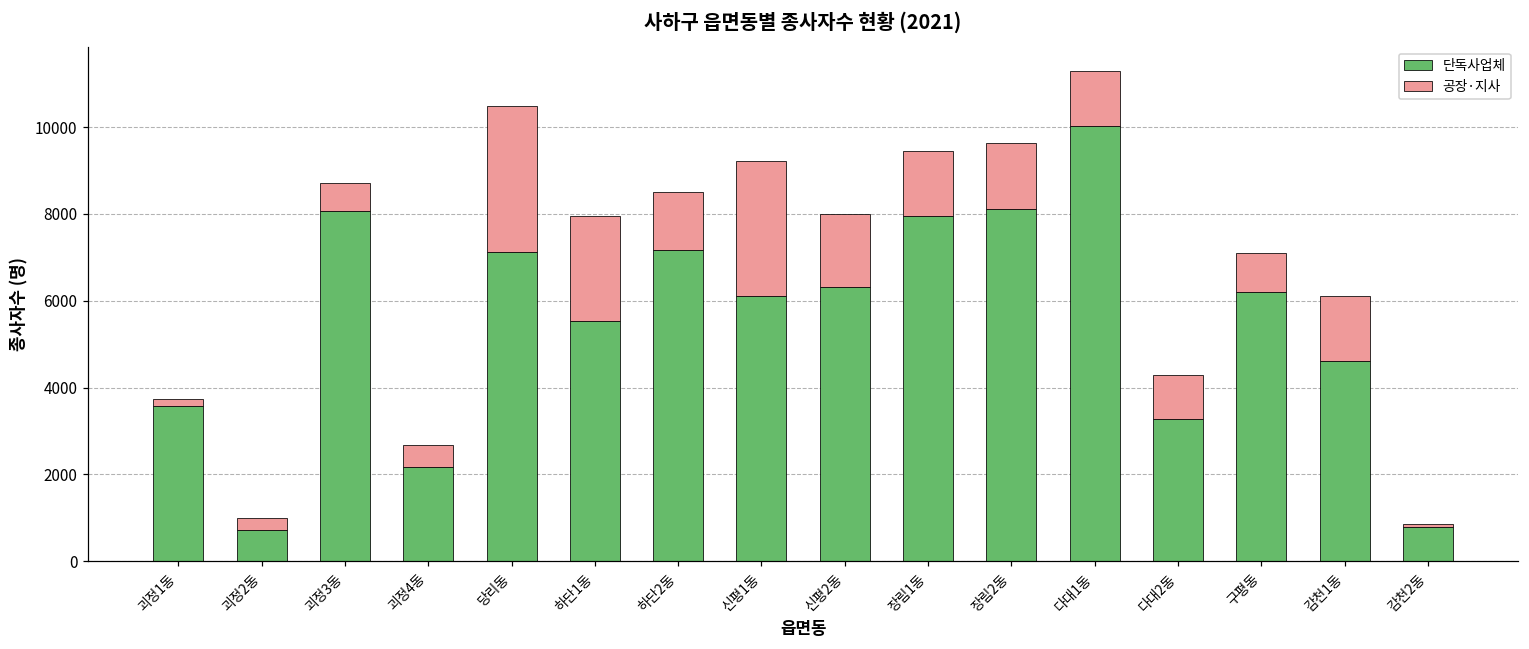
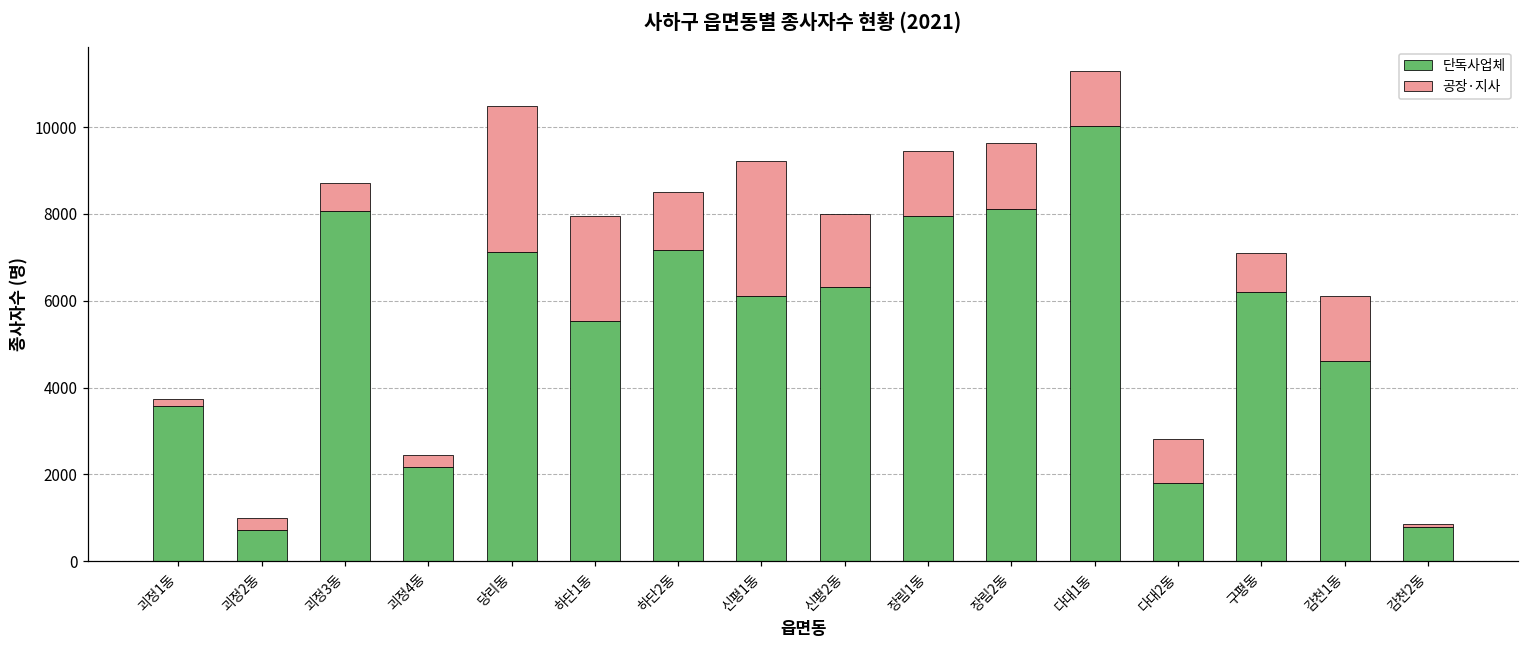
공장·지사, 괴정4동: 500 -> 300
단독사업체, 다대2동: 3300 -> 1800
